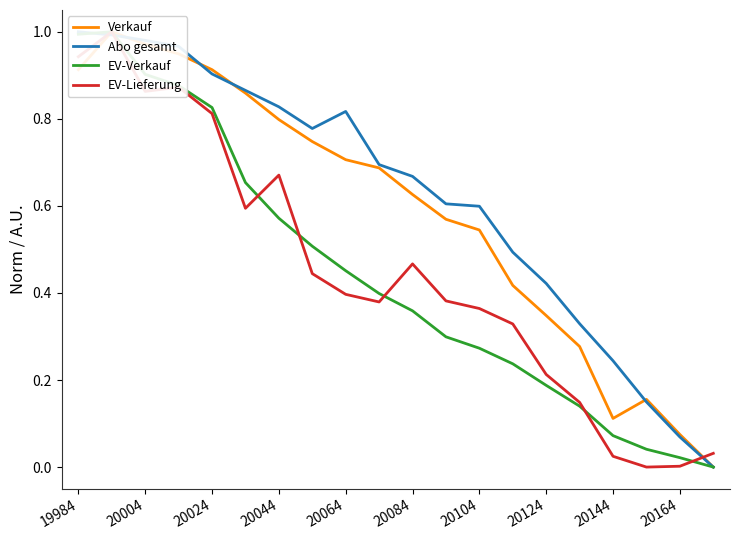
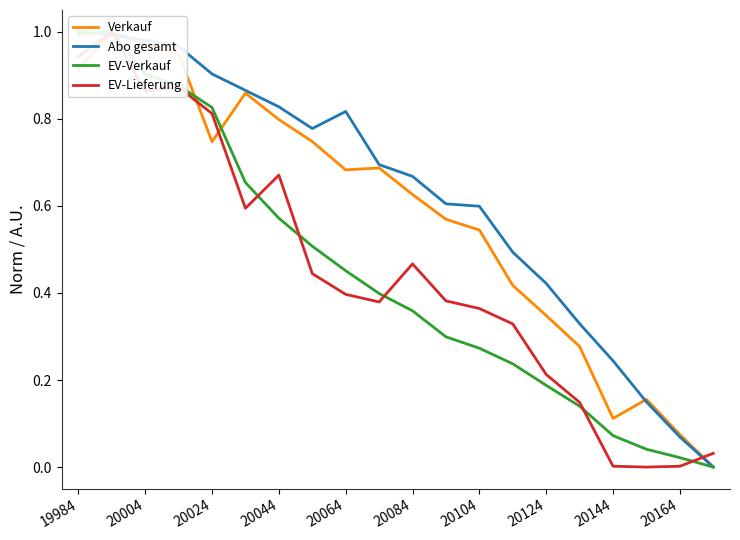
Verkauf, 20024: 0.91 -> 0.75
Verkauf, 20064: 0.71 -> 0.68
EV-Lieferung, 20144: 0.02 -> 0.00
